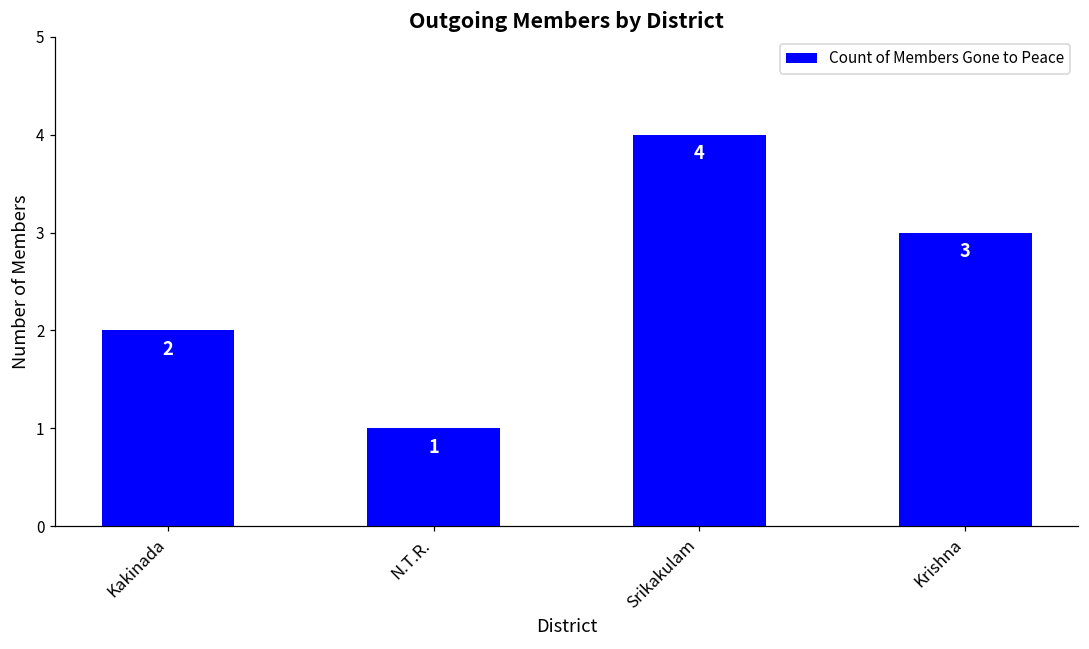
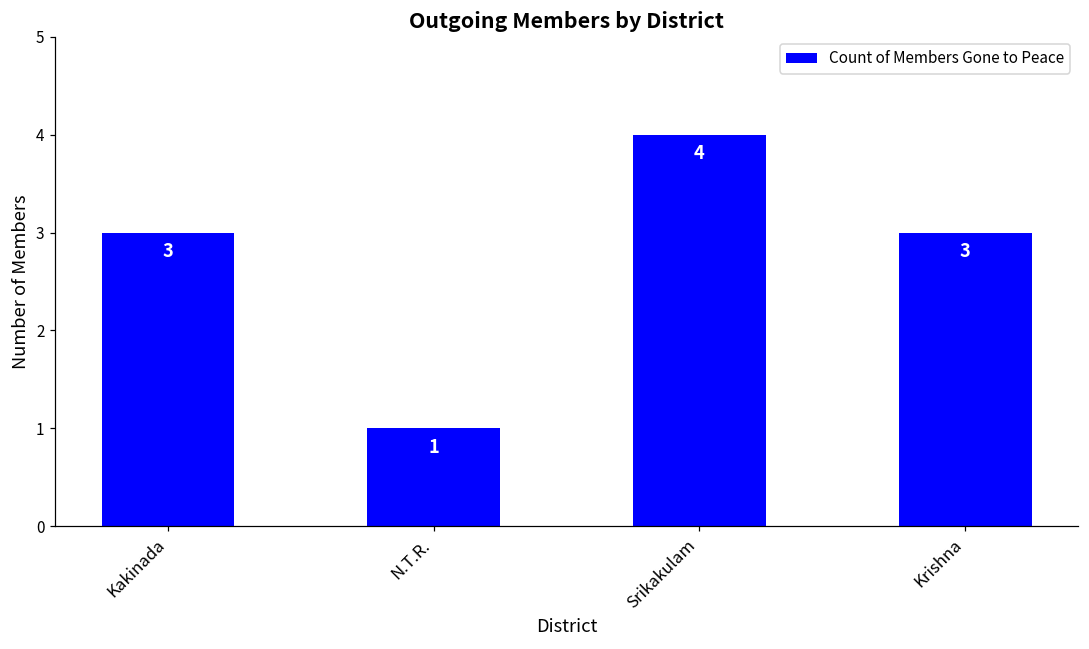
Kakinada: 2 -> 3
